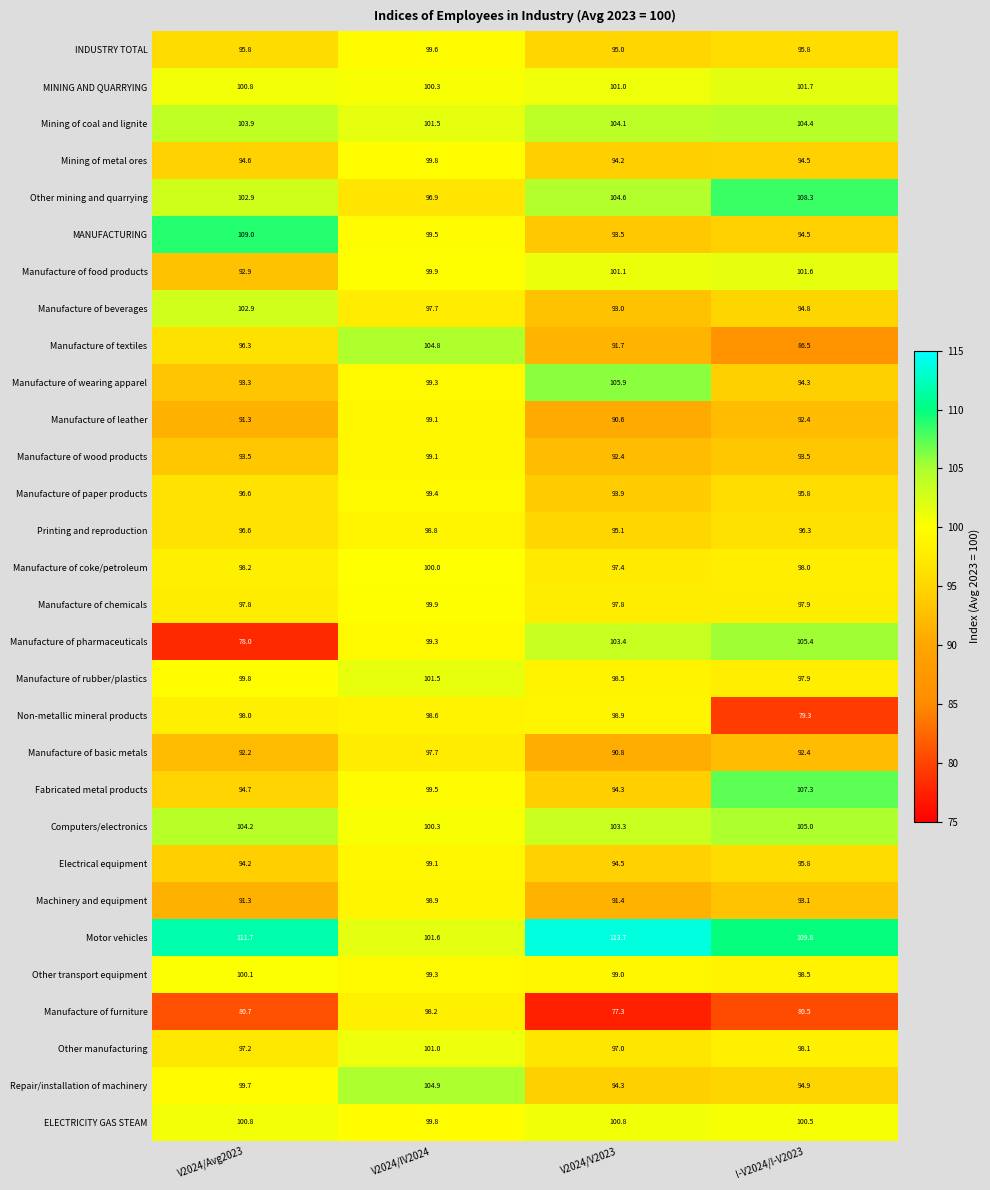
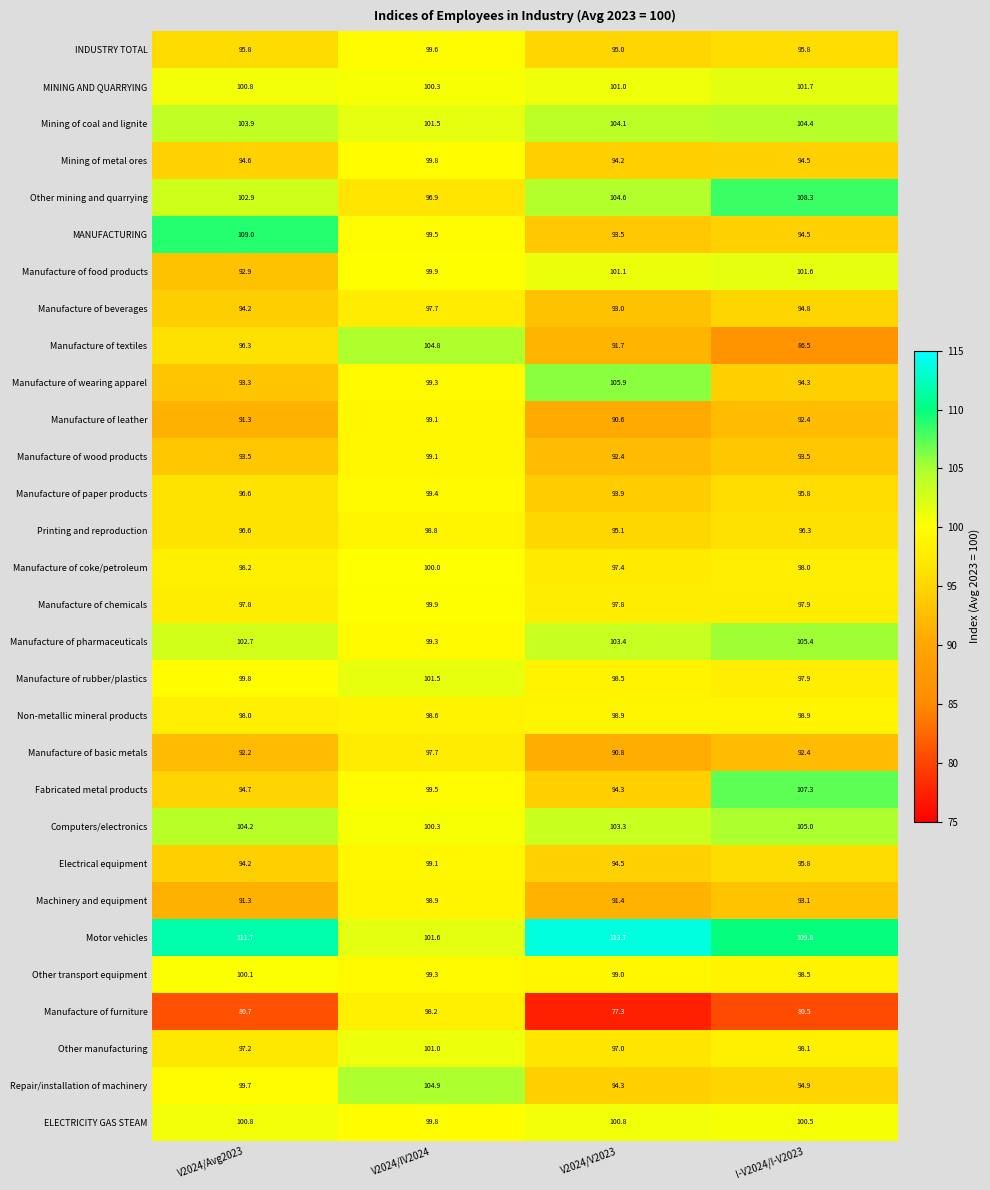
Manufacture of beverages, V2024/Avg2023: 102.9 -> 94.2
Manufacture of pharmaceuticals, V2024/Avg2023: 78.0 -> 102.7
Non-metallic mineral products, I-V2024/I-V2023: 79.3 -> 98.9
